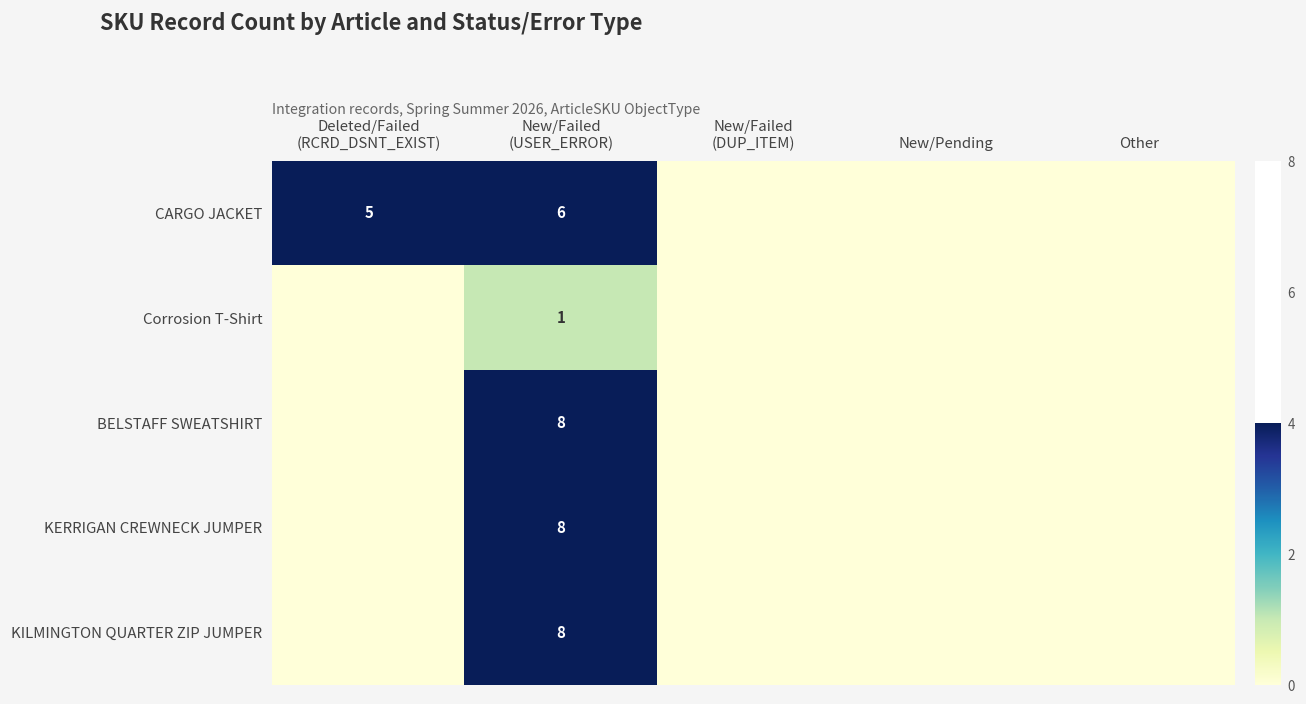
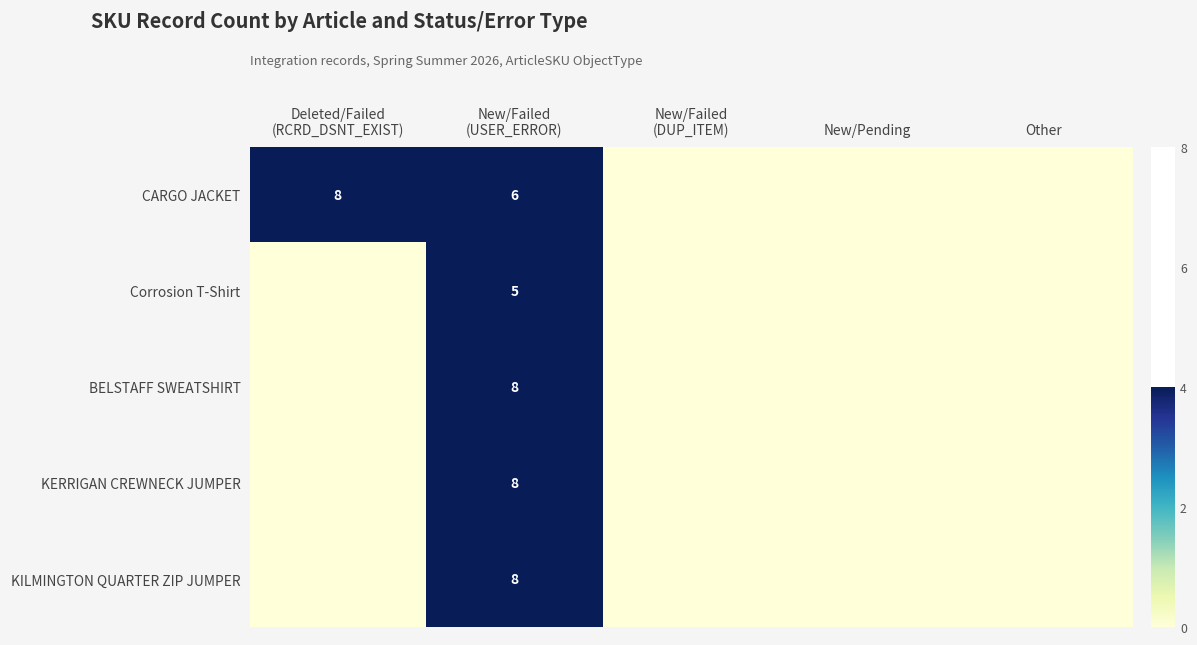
CARGO JACKET, Deleted/Failed (RCRD_DSNT_EXIST): 5 -> 8
Corrosion T-Shirt, New/Failed (USER_ERROR): 1 -> 5
